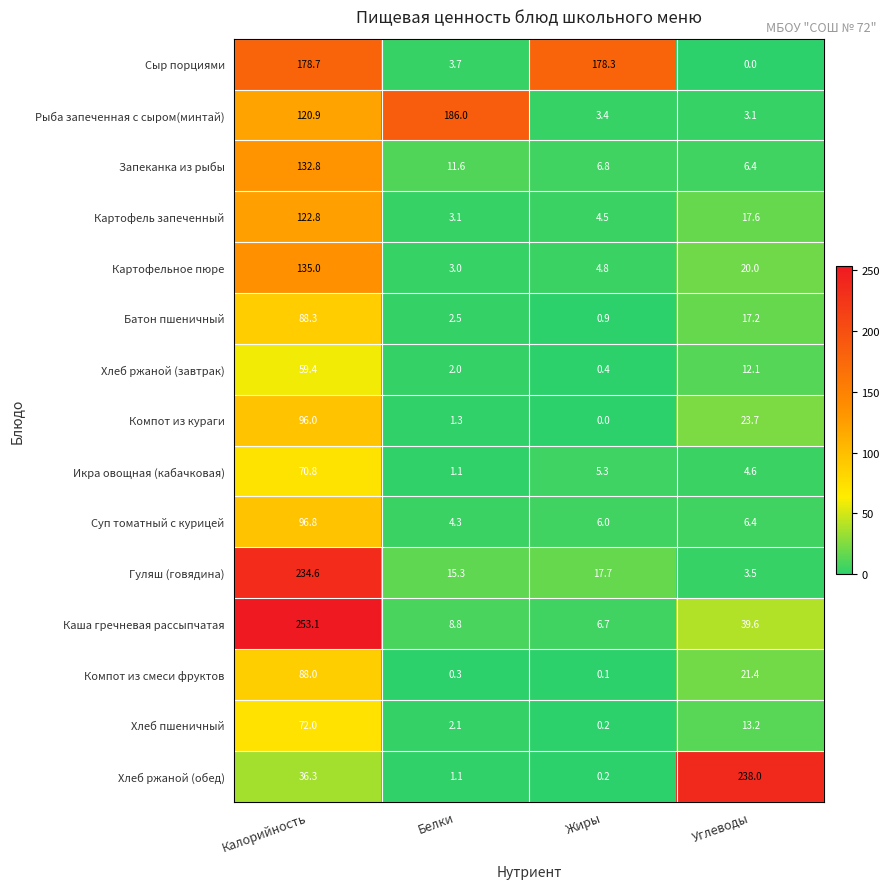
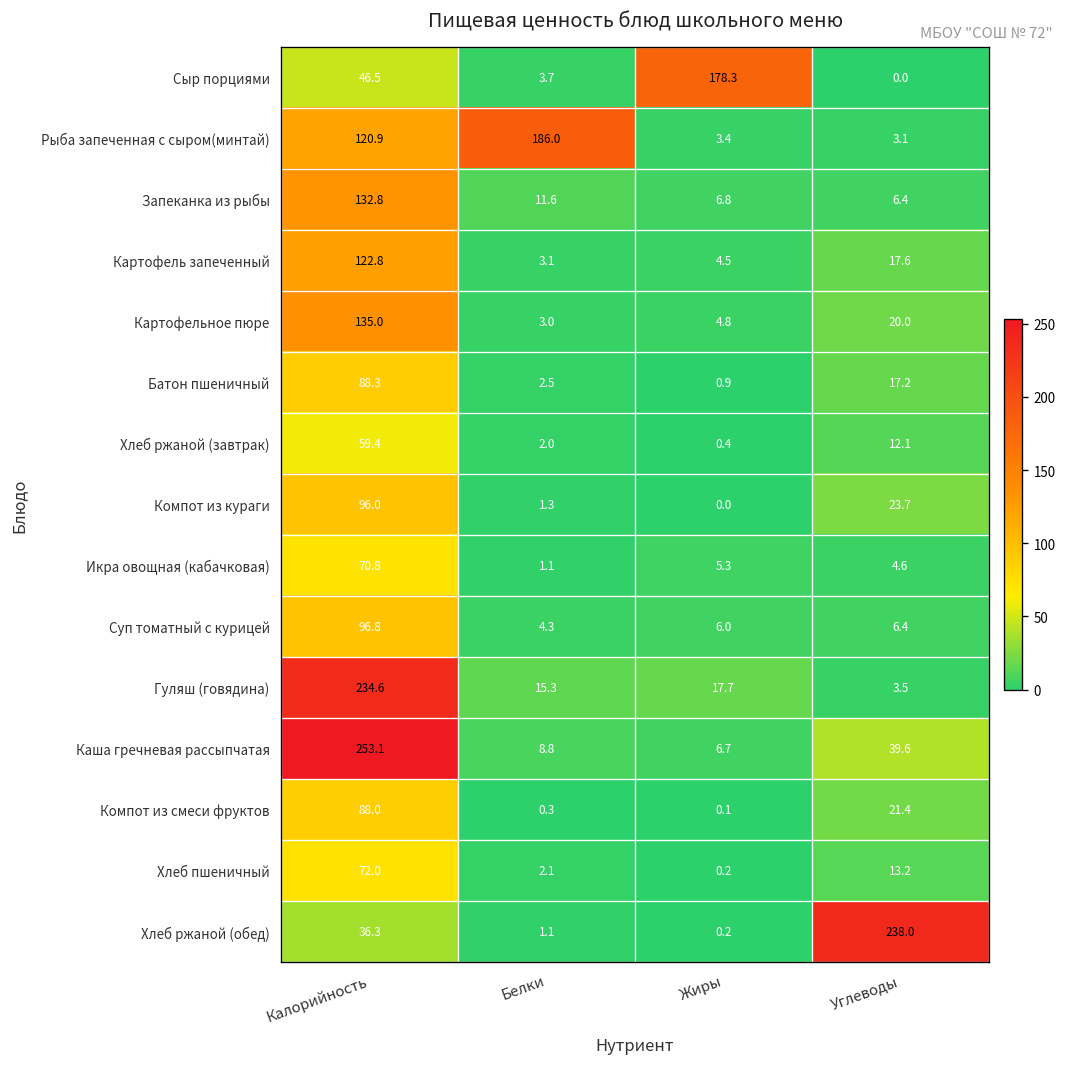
Сыр порциями, Калорийность: 178.7 -> 46.5
